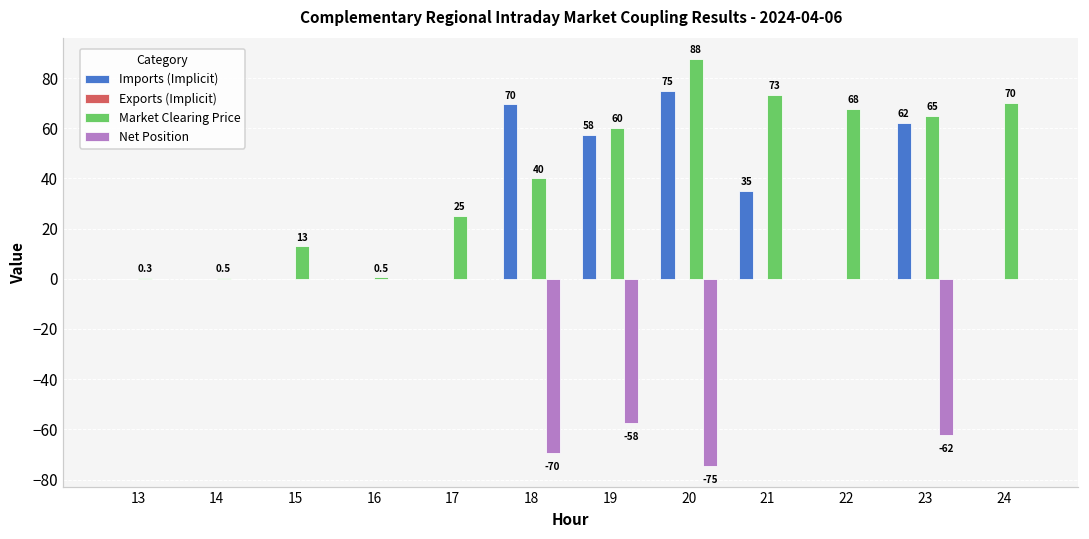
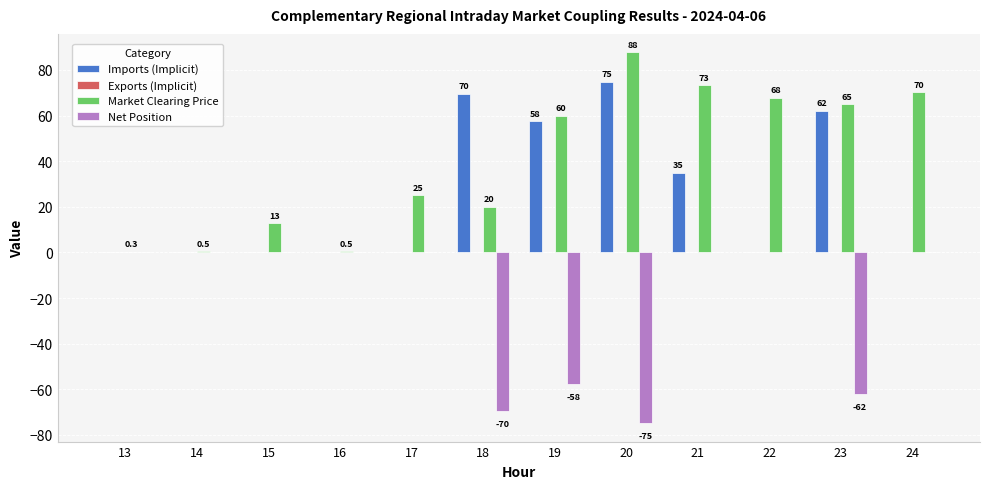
Market Clearing Price, 18: 40 -> 20
